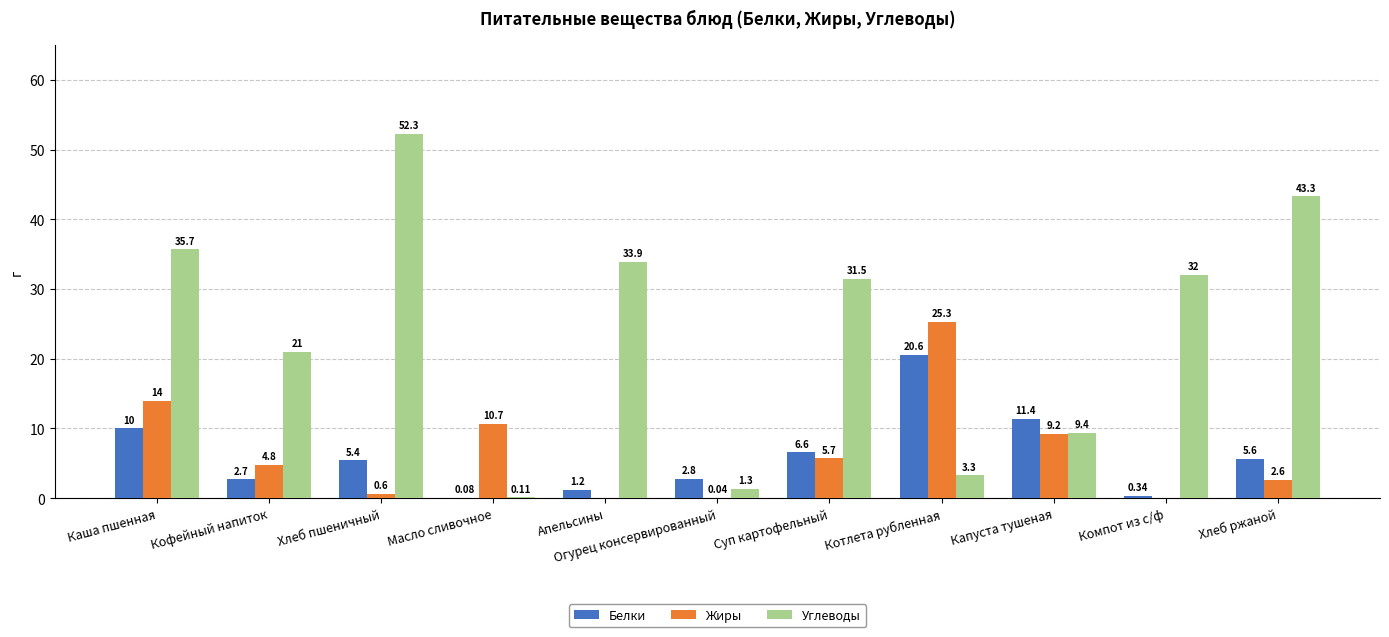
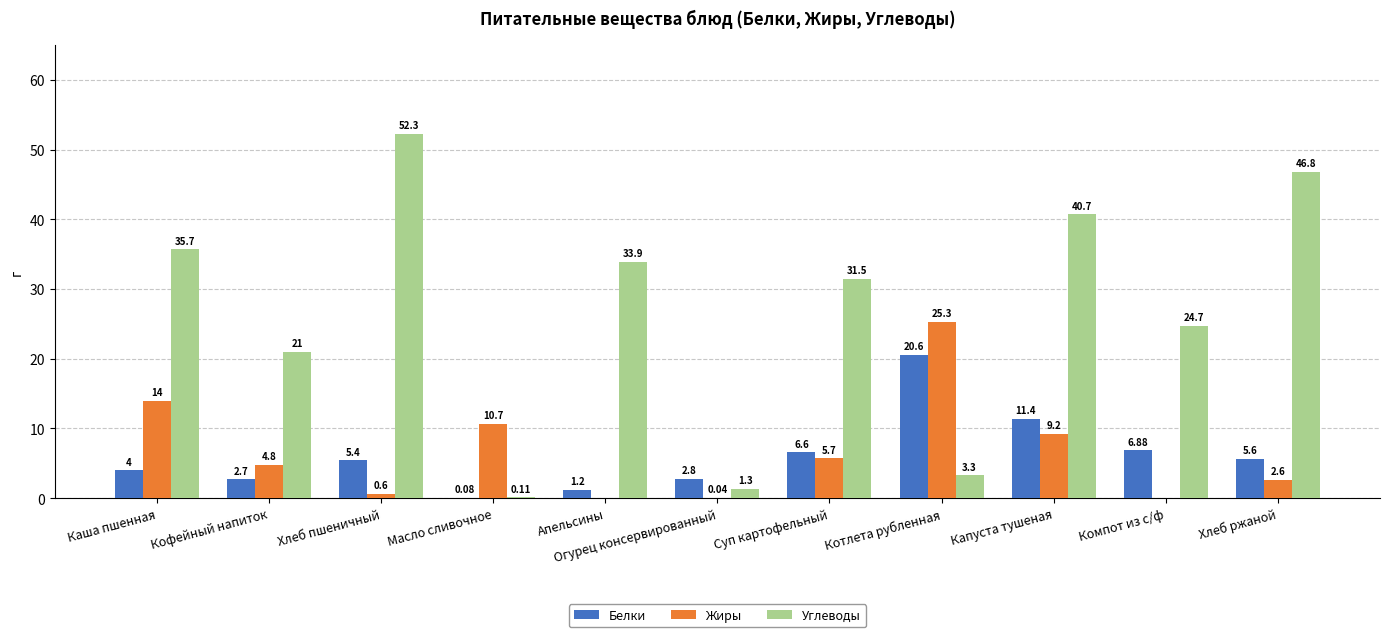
Белки, Каша пшенная: 10 -> 4
Углеводы, Капуста тушеная: 9.4 -> 40.7
Белки, Компот из с/ф: 0.34 -> 6.88
Углеводы, Компот из с/ф: 32 -> 24.7
Углеводы, Хлеб ржаной: 43.3 -> 46.8
